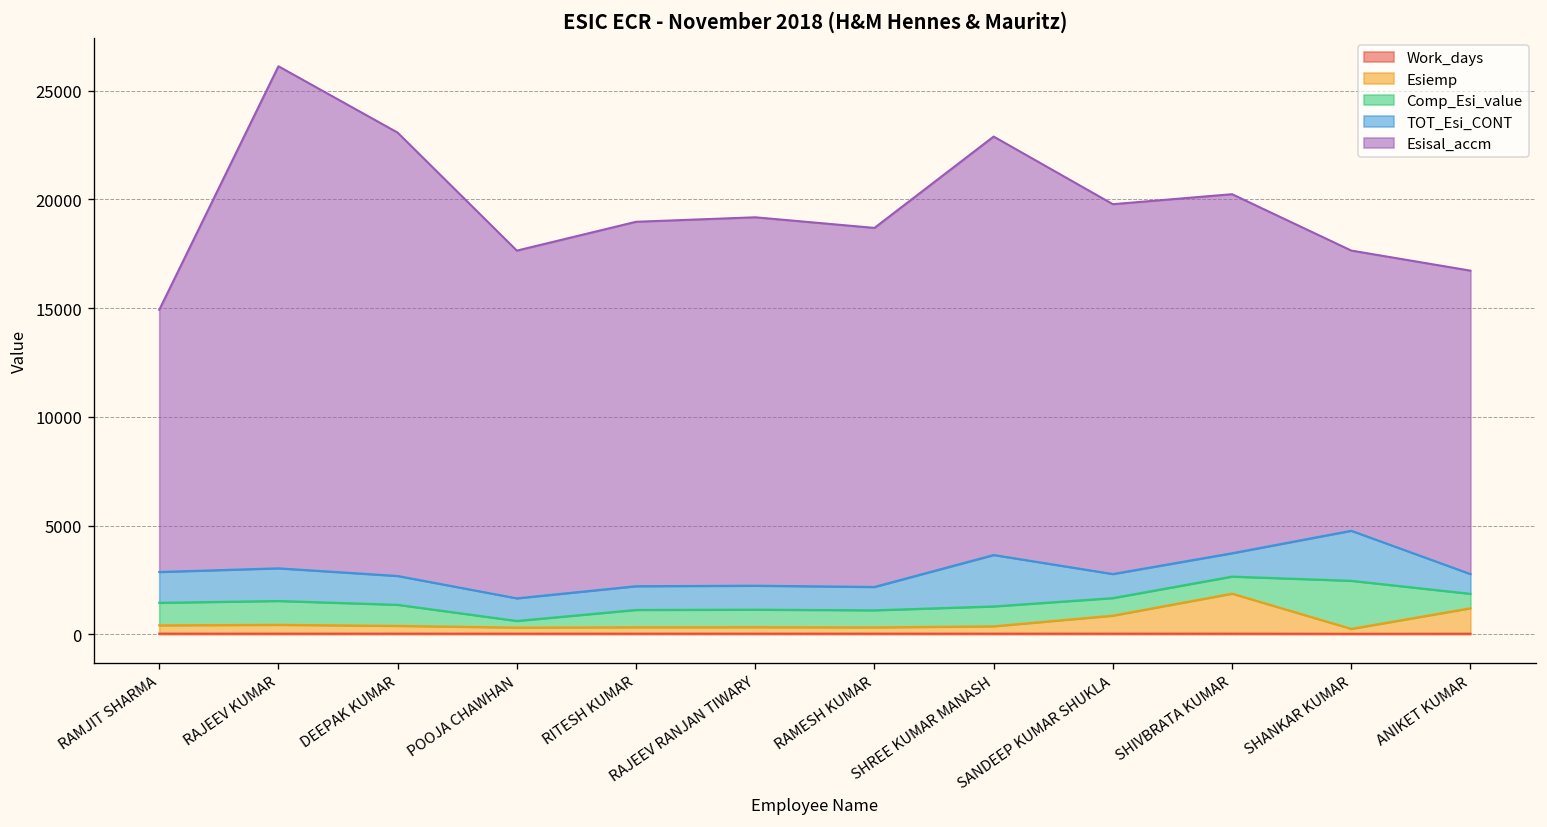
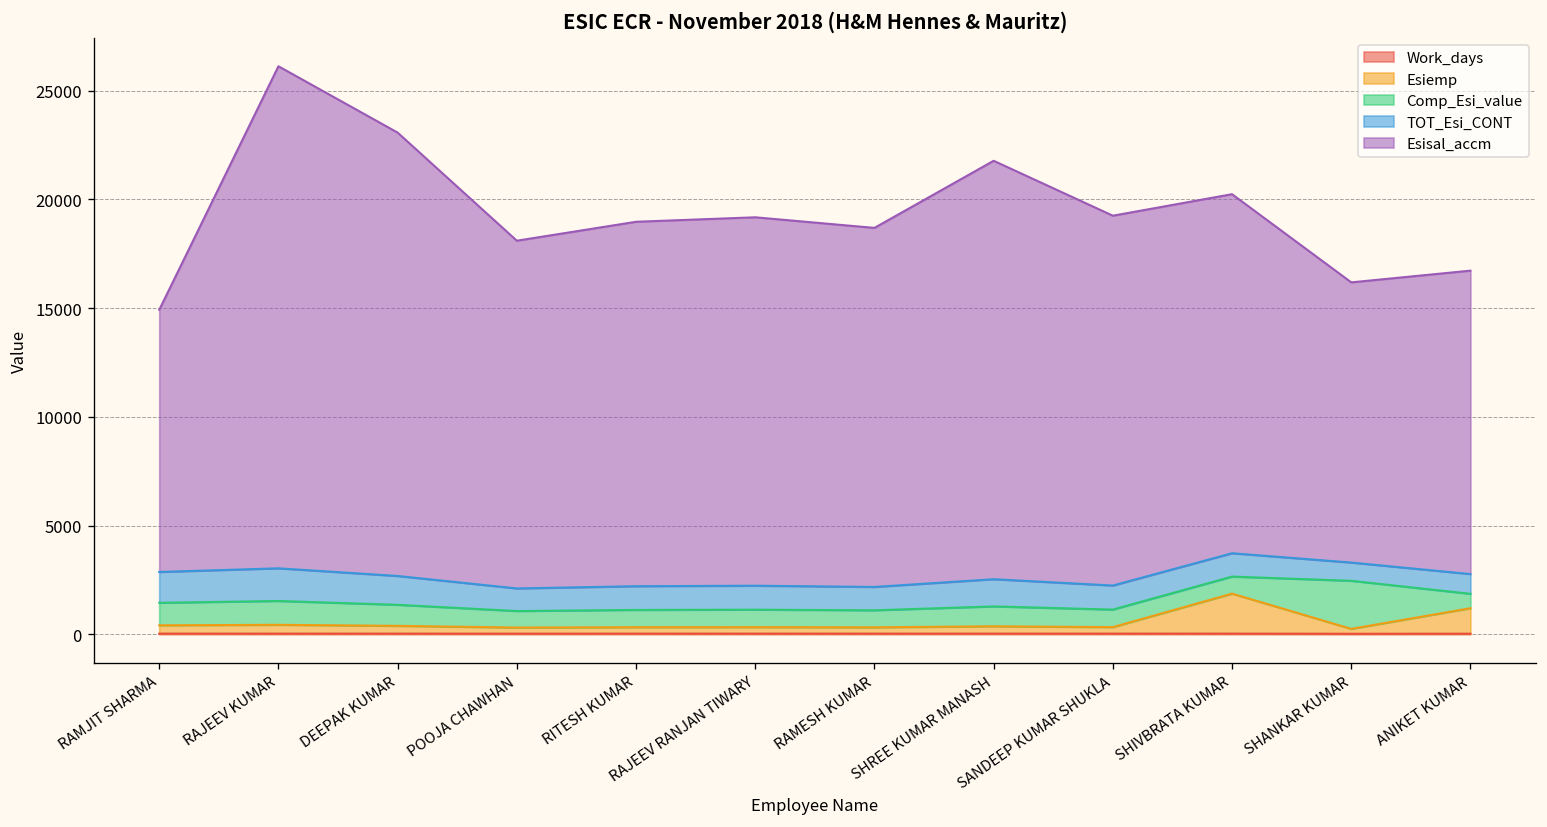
Comp_Esi_value, POOJA CHAWHAN: 300 -> 800
TOT_Esi_CONT, SHREE KUMAR MANASH: 2400 -> 1300
Esiemp, SANDEEP KUMAR SHUKLA: 800 -> 300
TOT_Esi_CONT, SHANKAR KUMAR: 2300 -> 800
